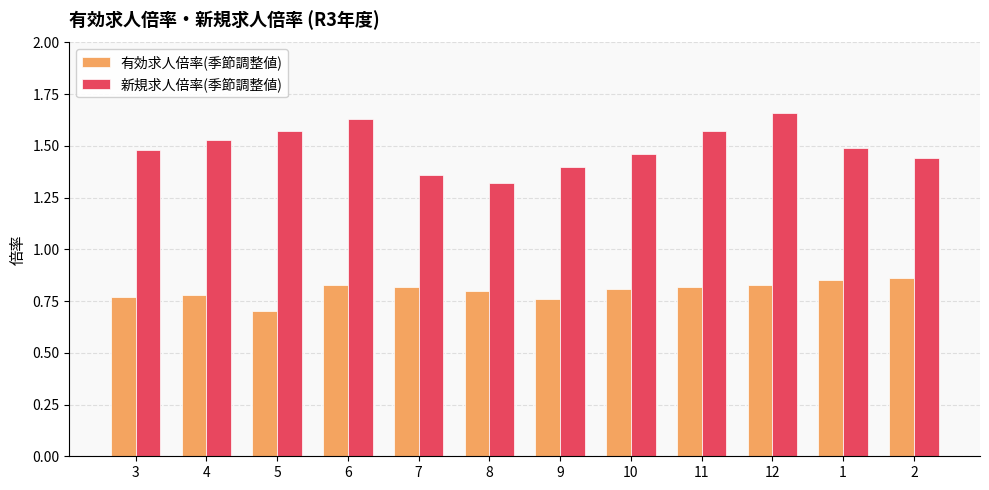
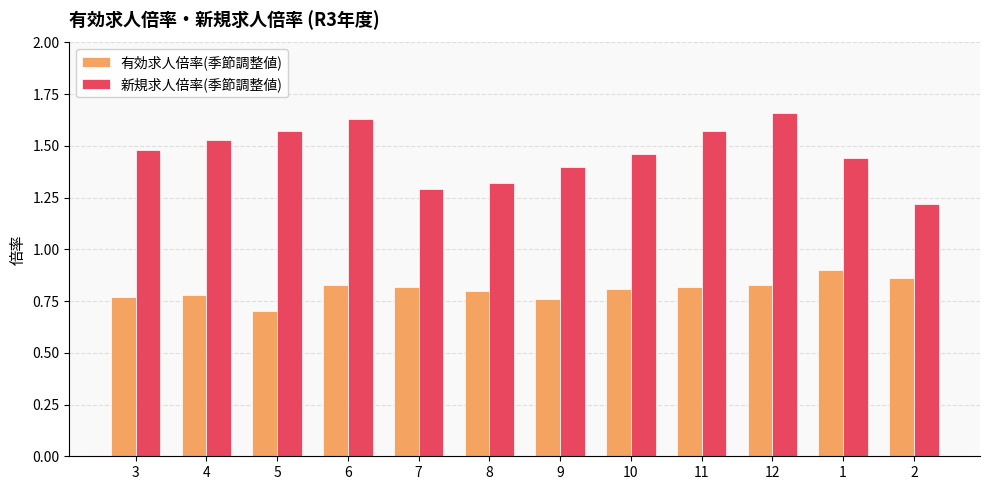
新規求人倍率(季節調整値), 7: 1.36 -> 1.29
有効求人倍率(季節調整値), 1: 0.85 -> 0.90
新規求人倍率(季節調整値), 1: 1.49 -> 1.44
新規求人倍率(季節調整値), 2: 1.44 -> 1.22
